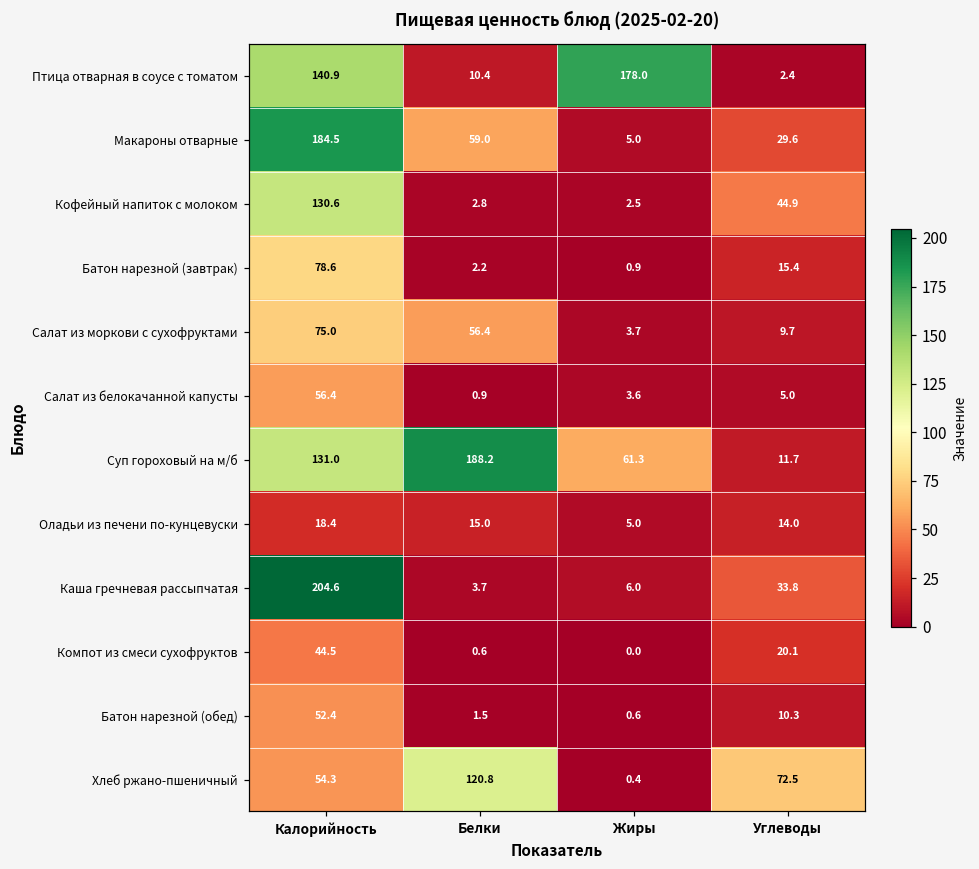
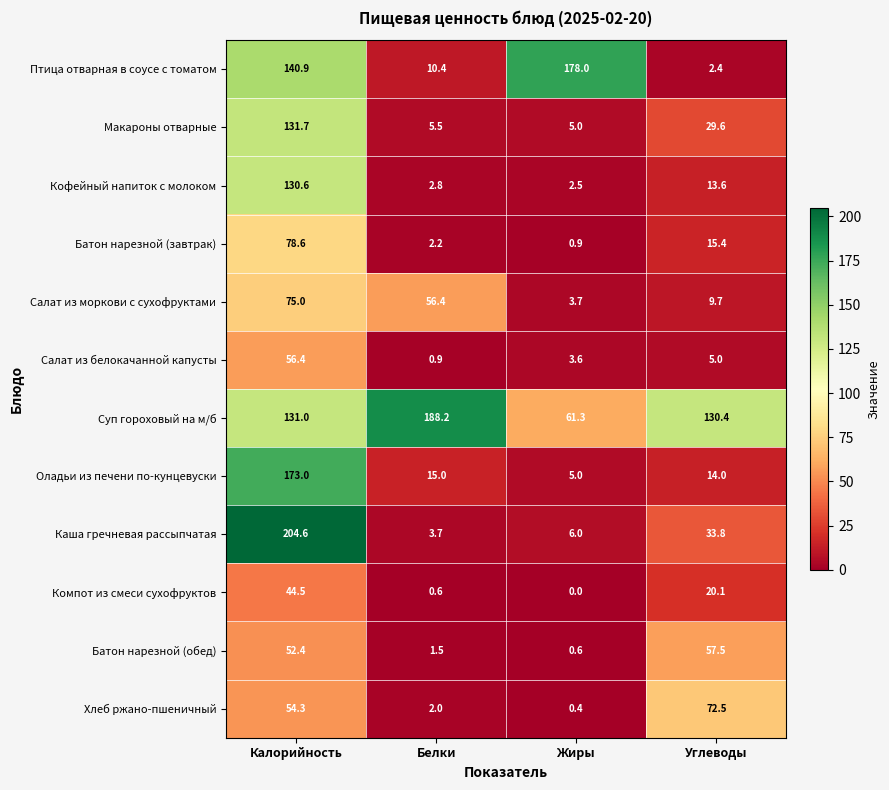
Макароны отварные, Калорийность: 184.5 -> 131.7
Макароны отварные, Белки: 59.0 -> 5.5
Кофейный напиток с молоком, Углеводы: 44.9 -> 13.6
Суп гороховый на м/б, Углеводы: 11.7 -> 130.4
Оладьи из печени по-кунцевуски, Калорийность: 18.4 -> 173.0
Батон нарезной (обед), Углеводы: 10.3 -> 57.5
Хлеб ржано-пшеничный, Белки: 120.8 -> 2.0
